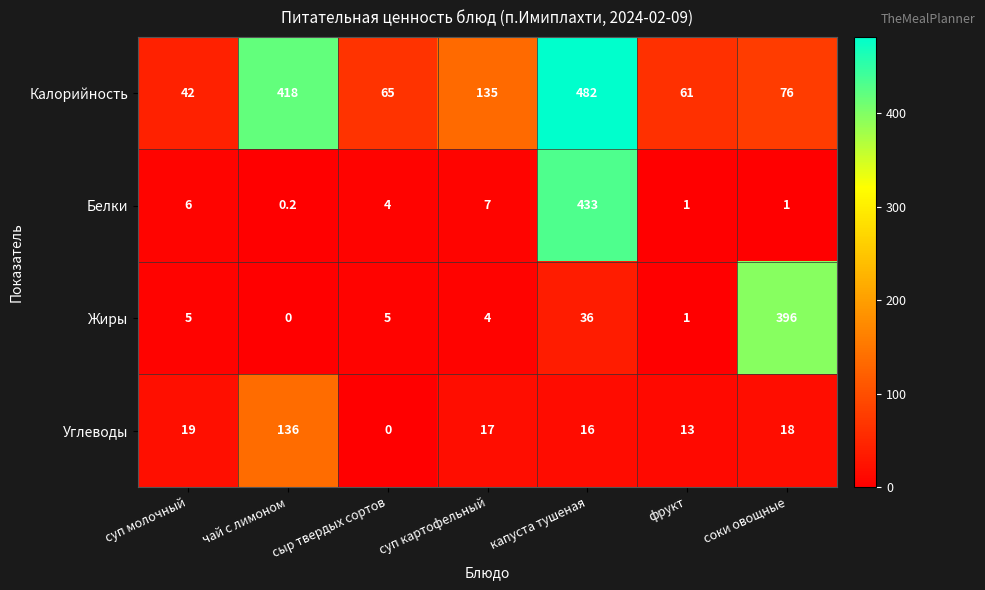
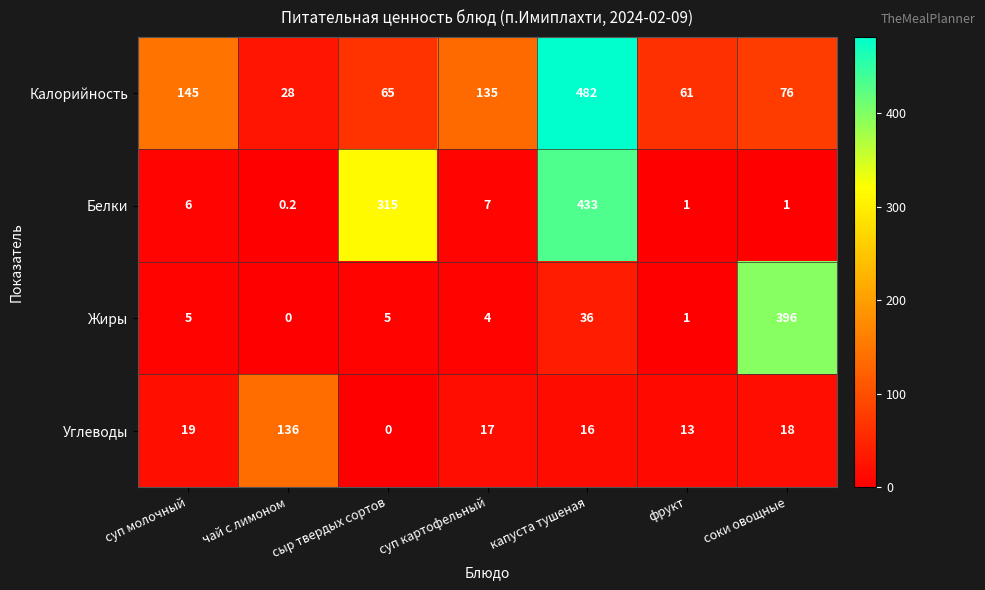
Калорийность, суп молочный: 42 -> 145
Калорийность, чай с лимоном: 418 -> 28
Белки, сыр твердых сортов: 4 -> 315
